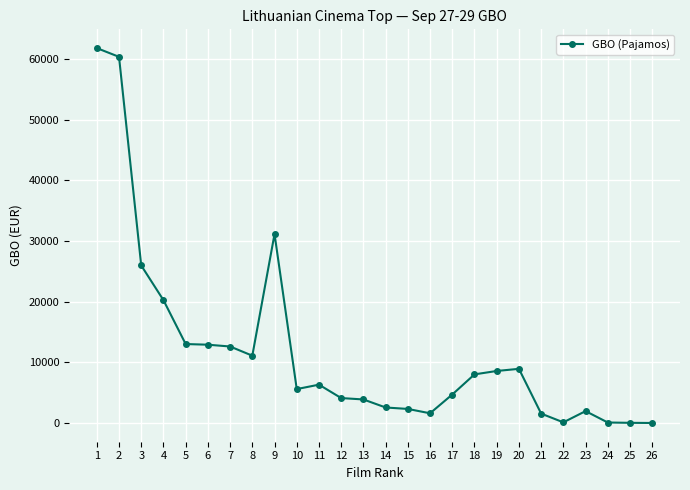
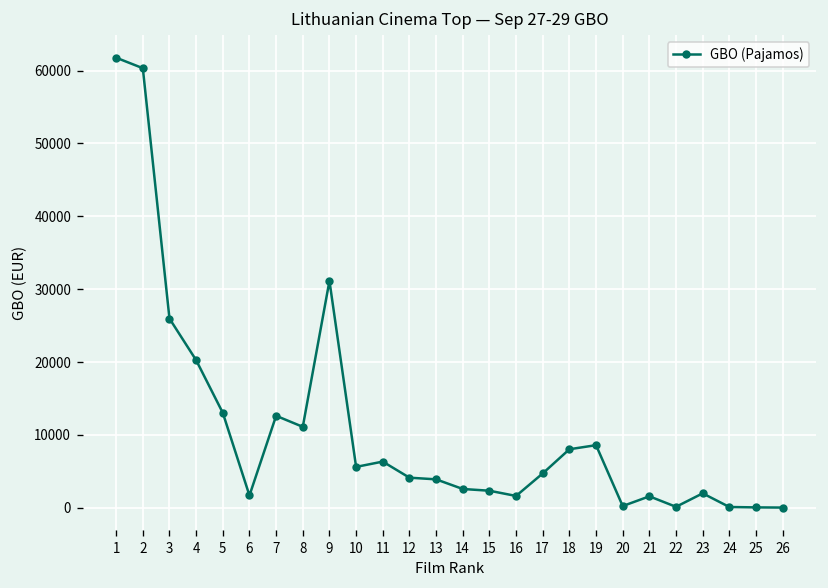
6: 13000 -> 2000
20: 9000 -> 0
